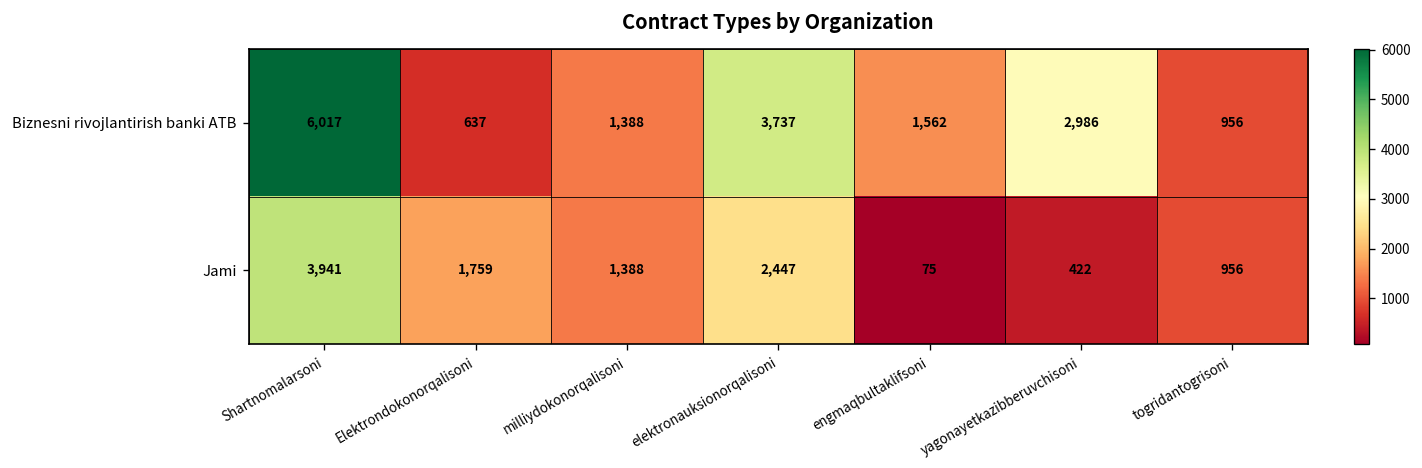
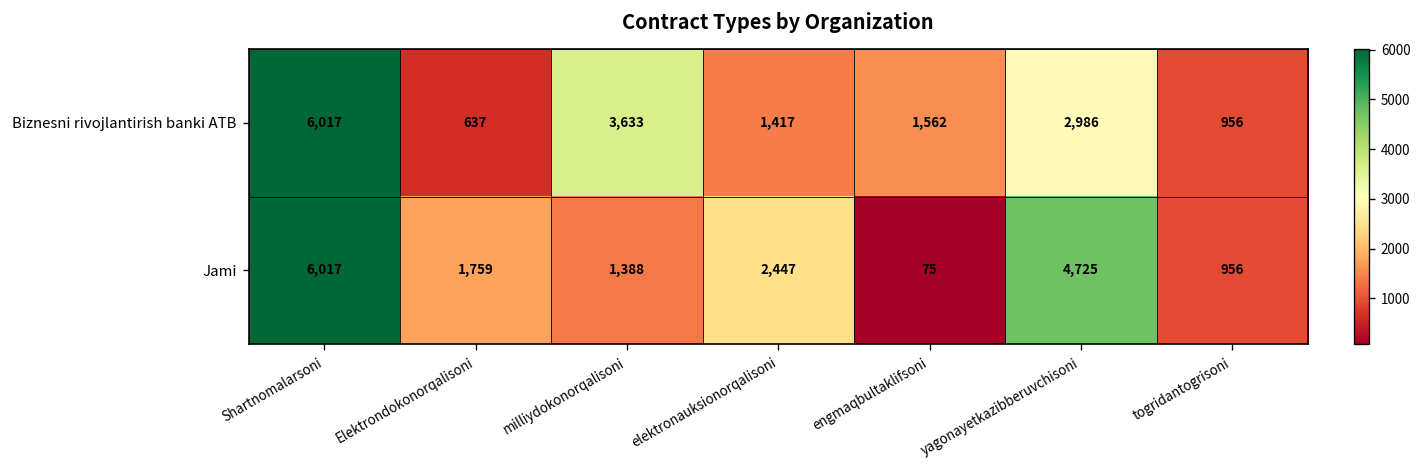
Biznesni rivojlantirish banki ATB, milliydokonorqalisoni: 1,388 -> 3,633
Biznesni rivojlantirish banki ATB, elektronauksionorqalisoni: 3,737 -> 1,417
Jami, Shartnomalarsoni: 3,941 -> 6,017
Jami, yagonayetkazibberuvchisoni: 422 -> 4,725
